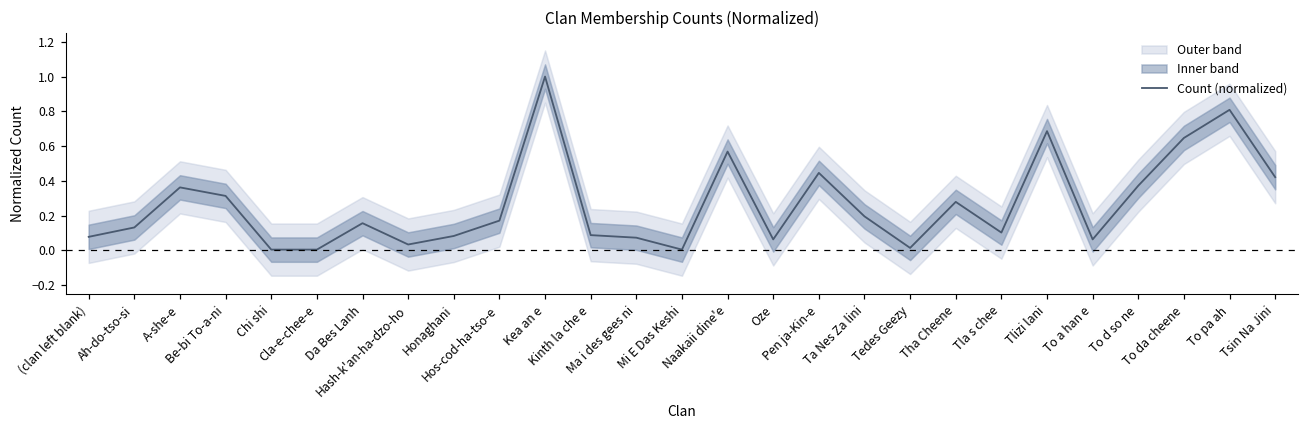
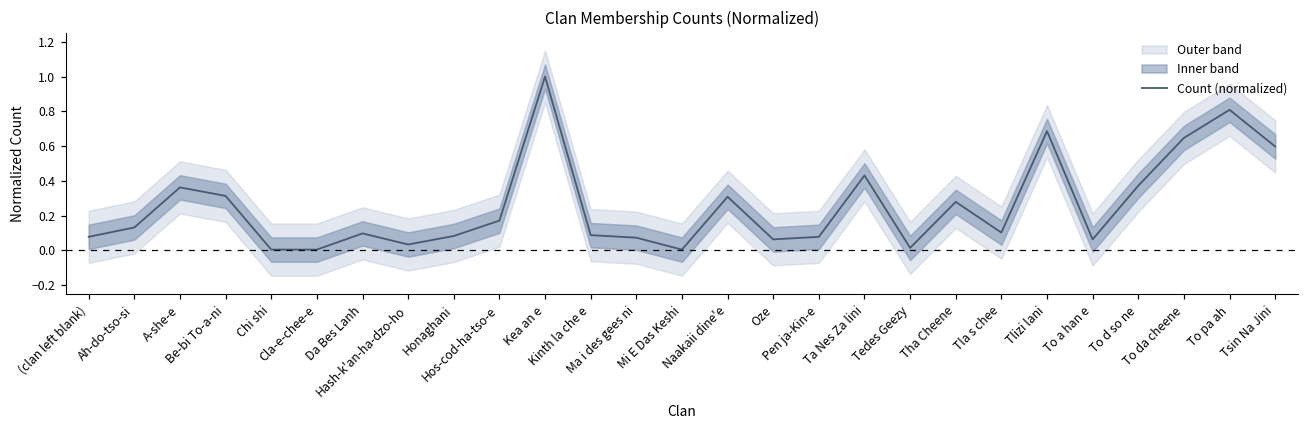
Count (normalized), Da Bes Lanh: 0.16 -> 0.10
Count (normalized), Naakaii dine'e: 0.57 -> 0.31
Count (normalized), Pen ja-Kin-e: 0.45 -> 0.08
Count (normalized), Ta Nes Za lini: 0.20 -> 0.43
Count (normalized), Tsin Na Jini: 0.42 -> 0.60
